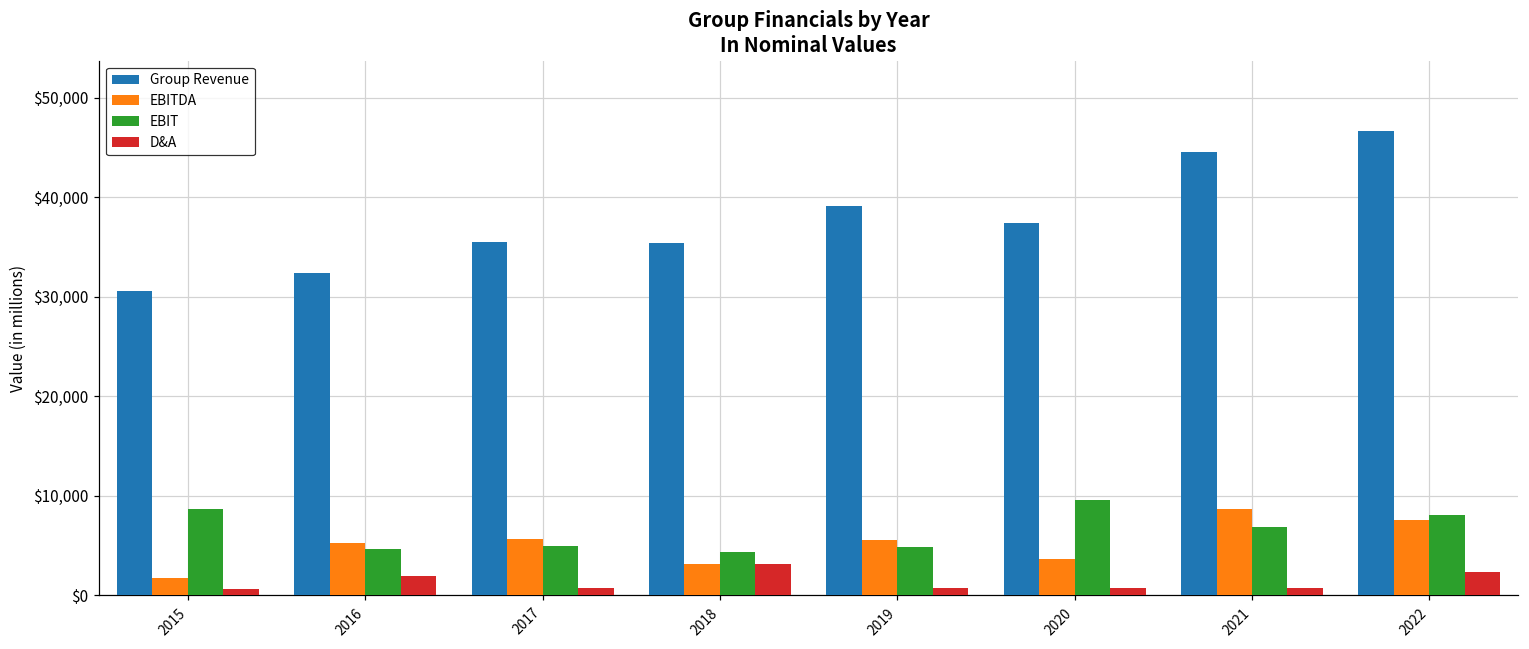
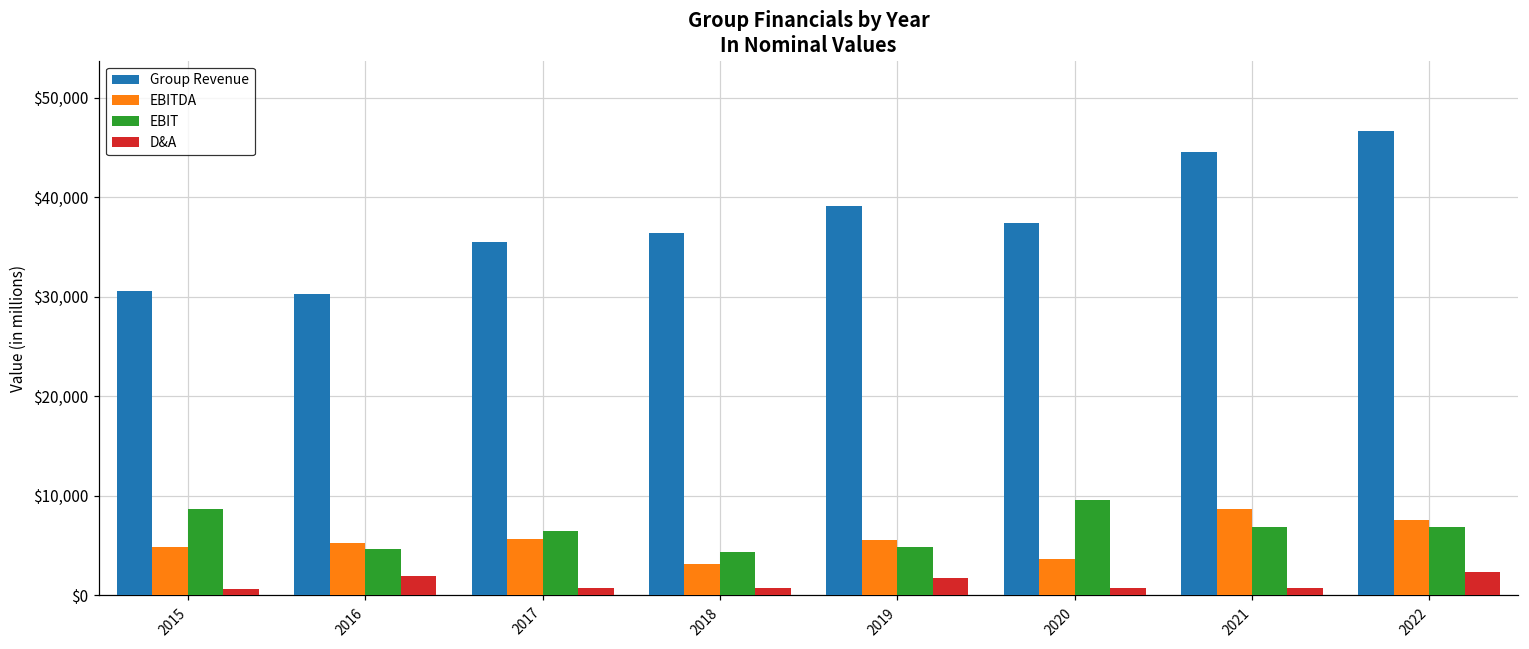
EBITDA, 2015: $2,000 -> $5,000
Group Revenue, 2016: $32,000 -> $30,000
EBIT, 2017: $5,000 -> $7,000
Group Revenue, 2018: $35,000 -> $36,000
D&A, 2018: $3,000 -> $1,000
D&A, 2019: $1,000 -> $2,000
EBIT, 2022: $8,000 -> $7,000
